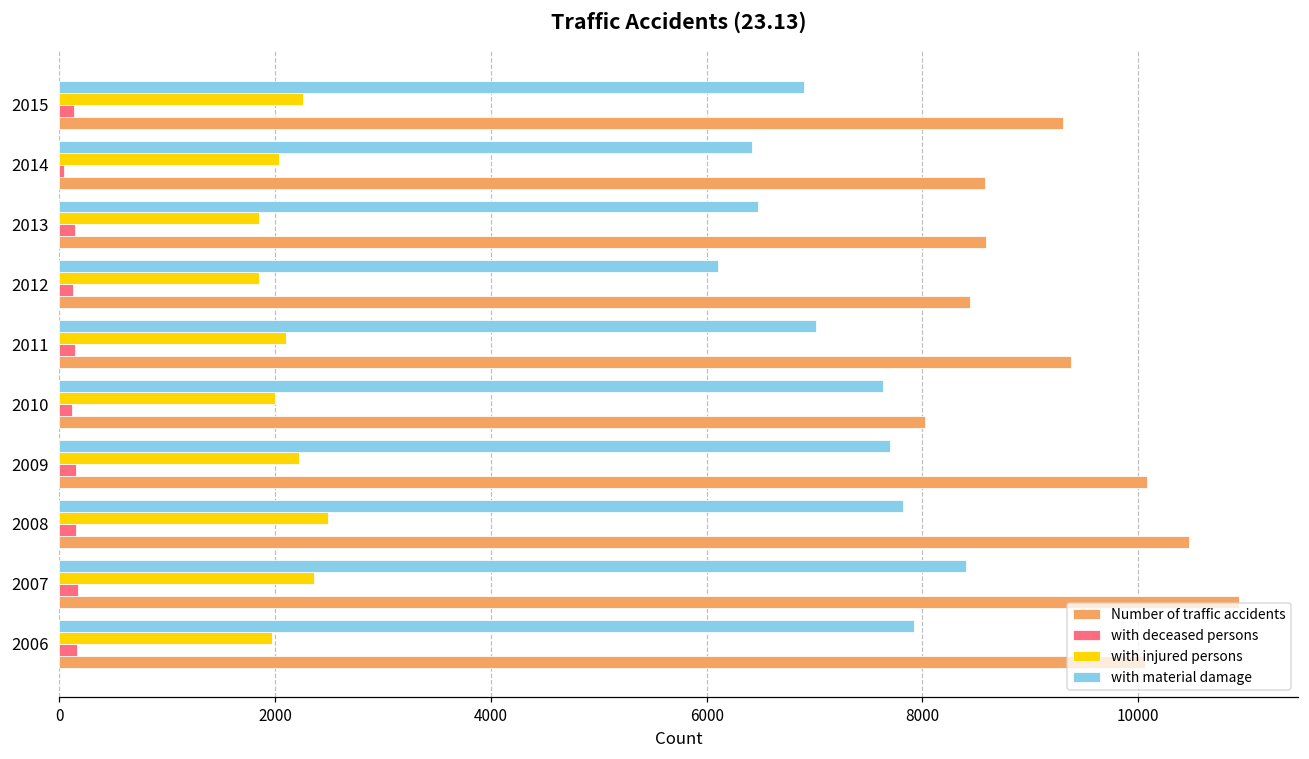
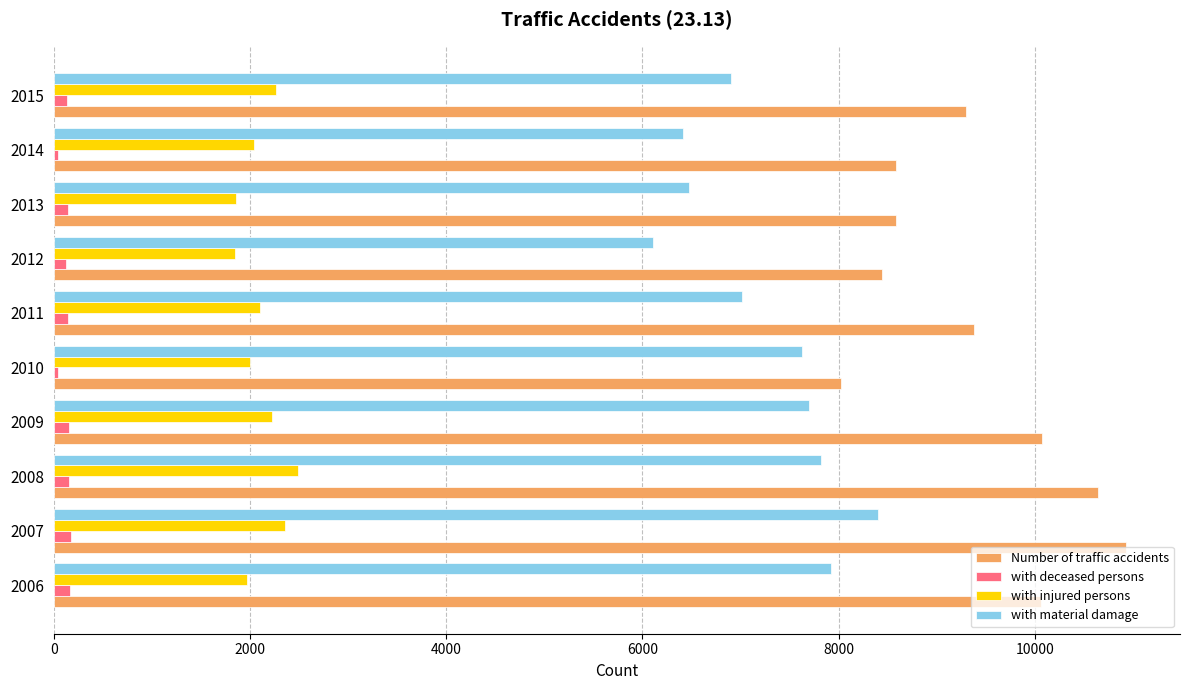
with deceased persons, 2010: 100 -> 0
Number of traffic accidents, 2008: 10500 -> 10600
